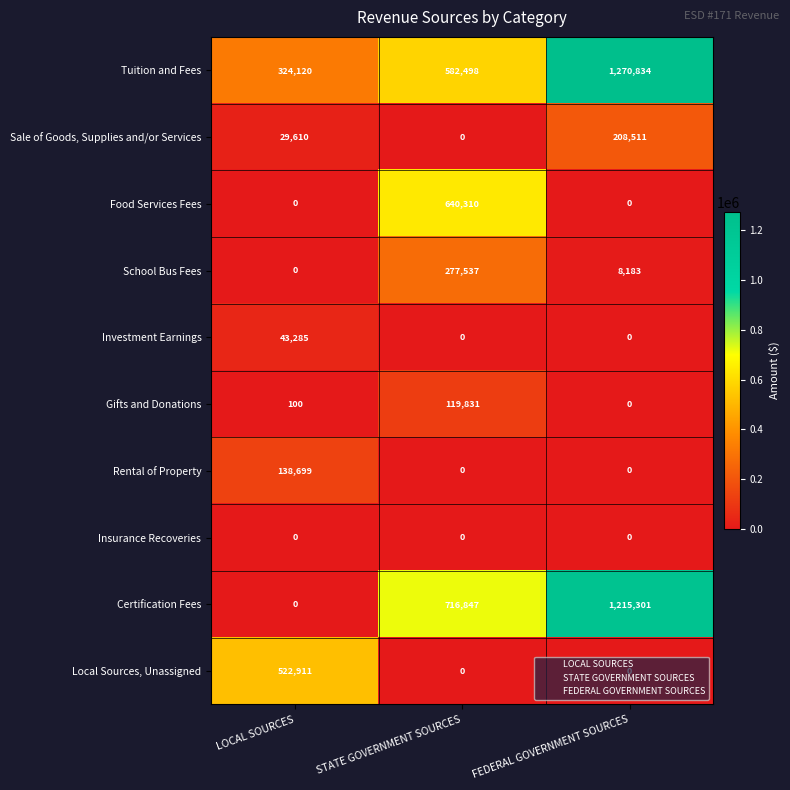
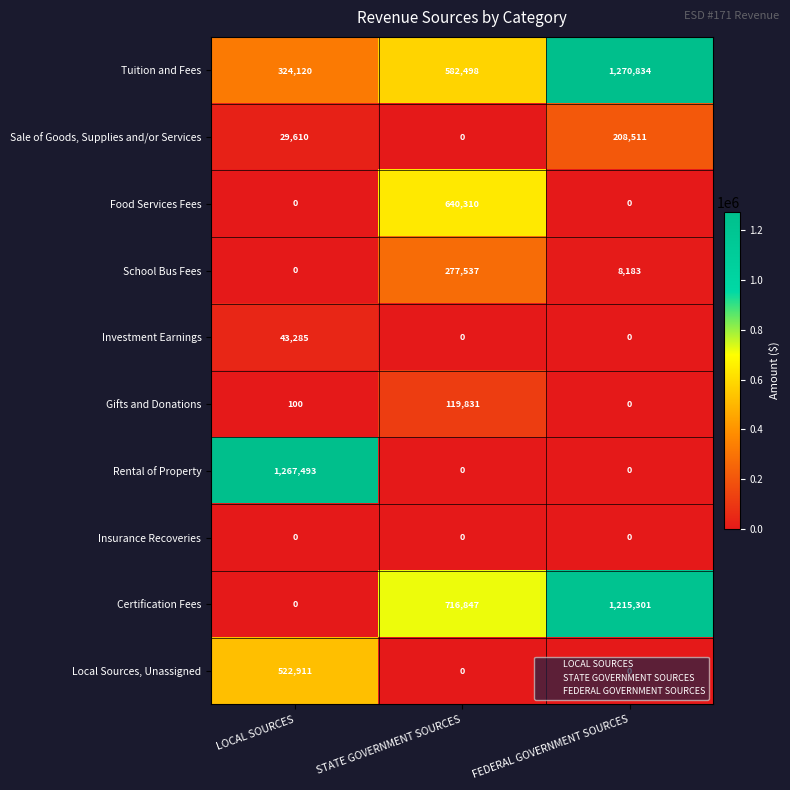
Rental of Property, LOCAL SOURCES: 138,699 -> 1,267,493
